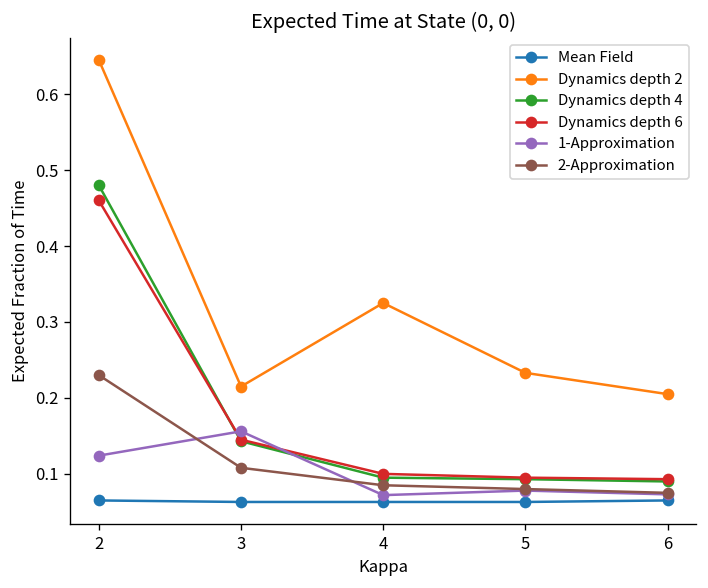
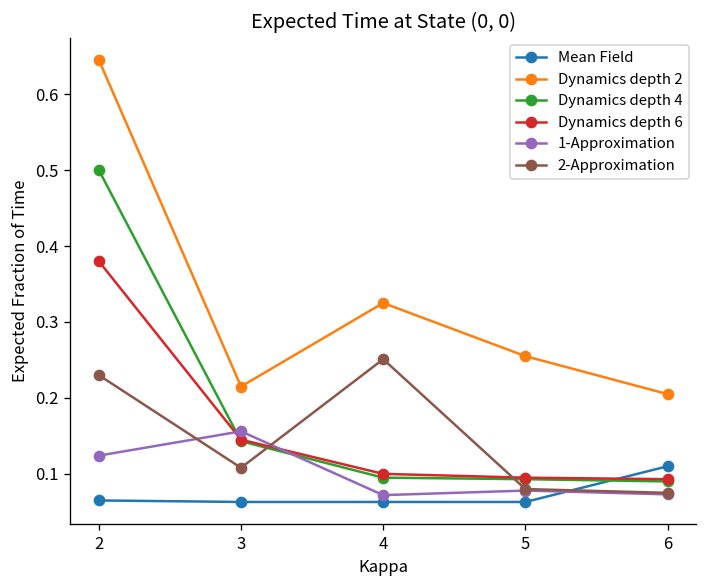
Dynamics depth 4, 2: 0.48 -> 0.50
Dynamics depth 6, 2: 0.46 -> 0.38
2-Approximation, 4: 0.09 -> 0.25
Dynamics depth 2, 5: 0.23 -> 0.26
Mean Field, 6: 0.07 -> 0.11
